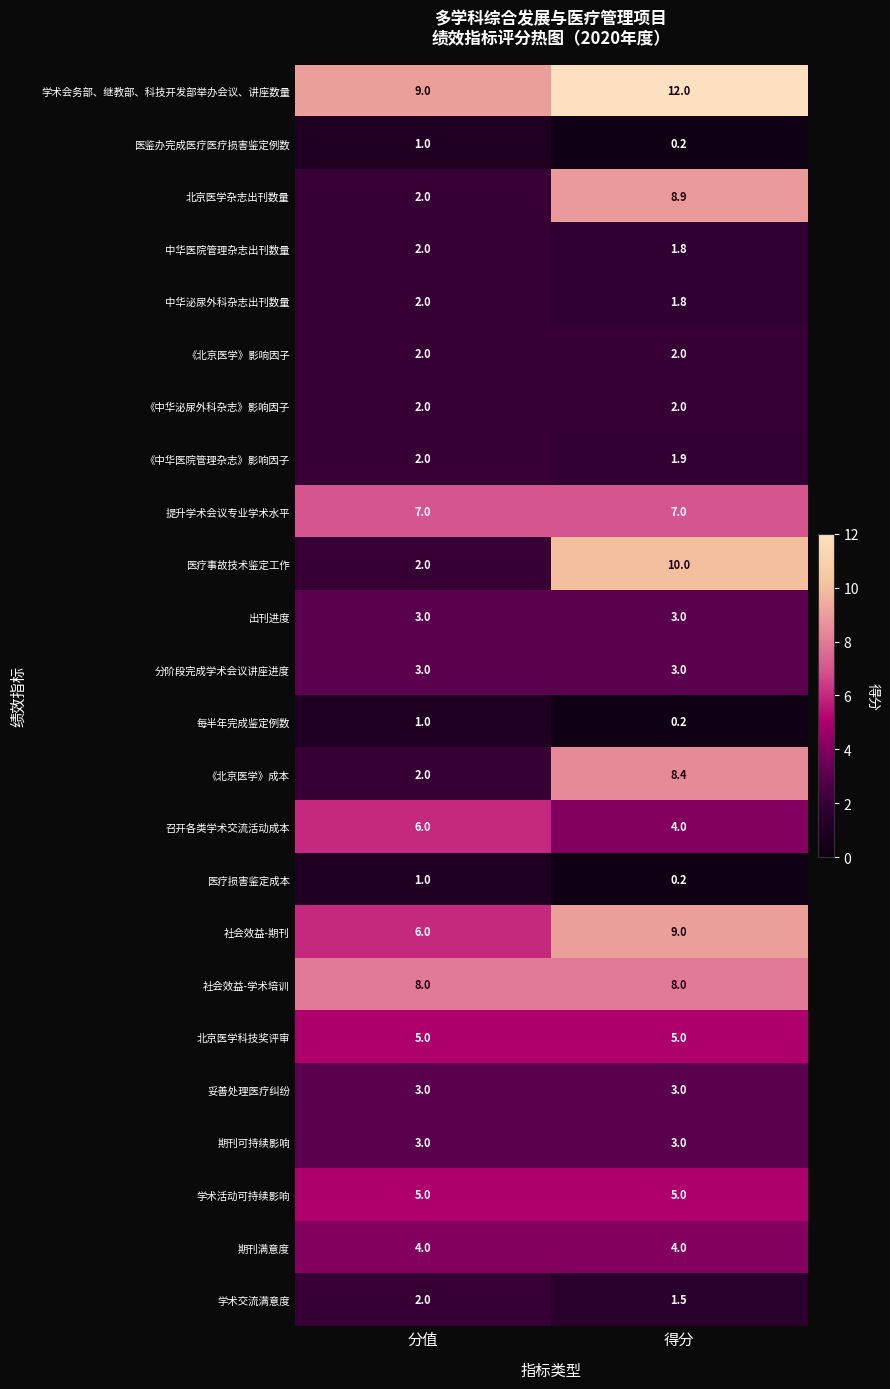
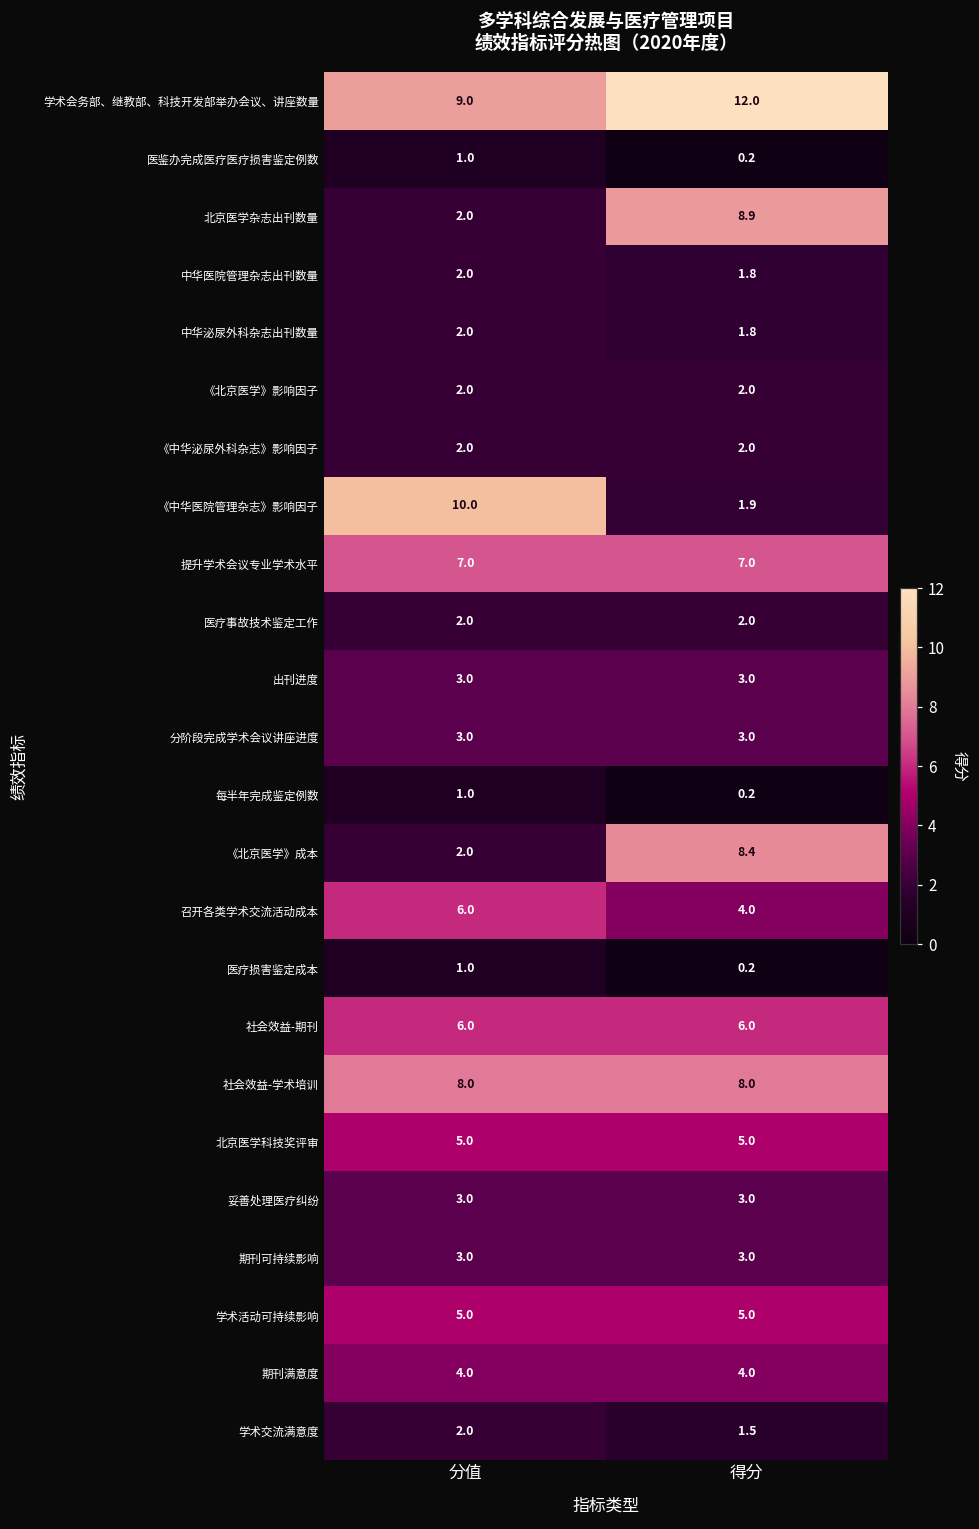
《中华医院管理杂志》影响因子, 分值: 2.0 -> 10.0
医疗事故技术鉴定工作, 得分: 10.0 -> 2.0
社会效益-期刊, 得分: 9.0 -> 6.0
